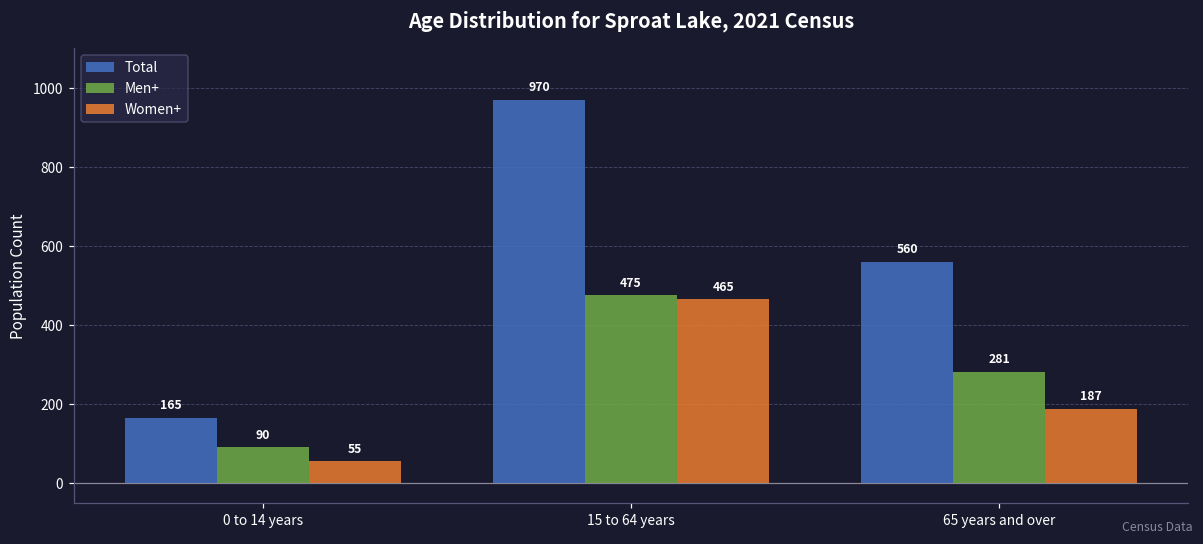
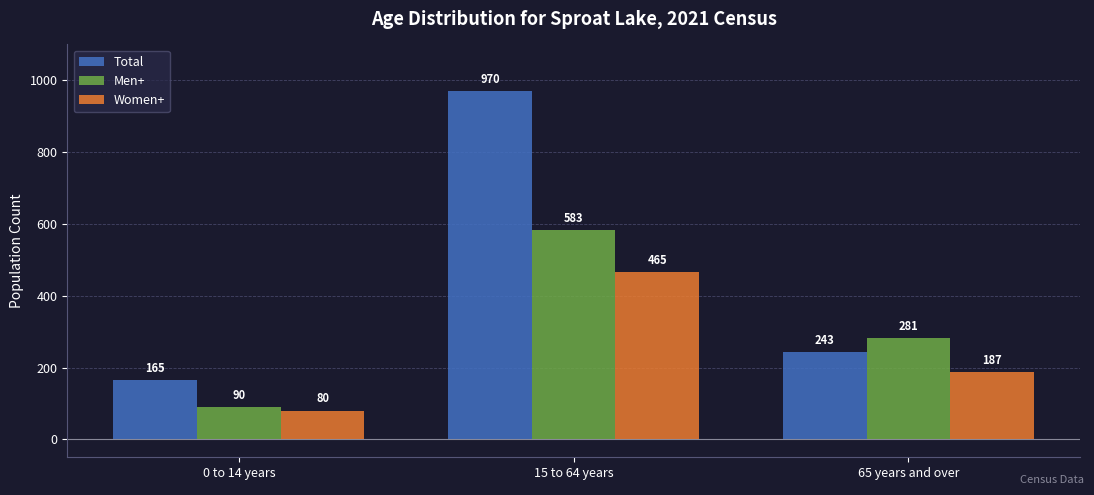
Women+, 0 to 14 years: 55 -> 80
Men+, 15 to 64 years: 475 -> 583
Total, 65 years and over: 560 -> 243
